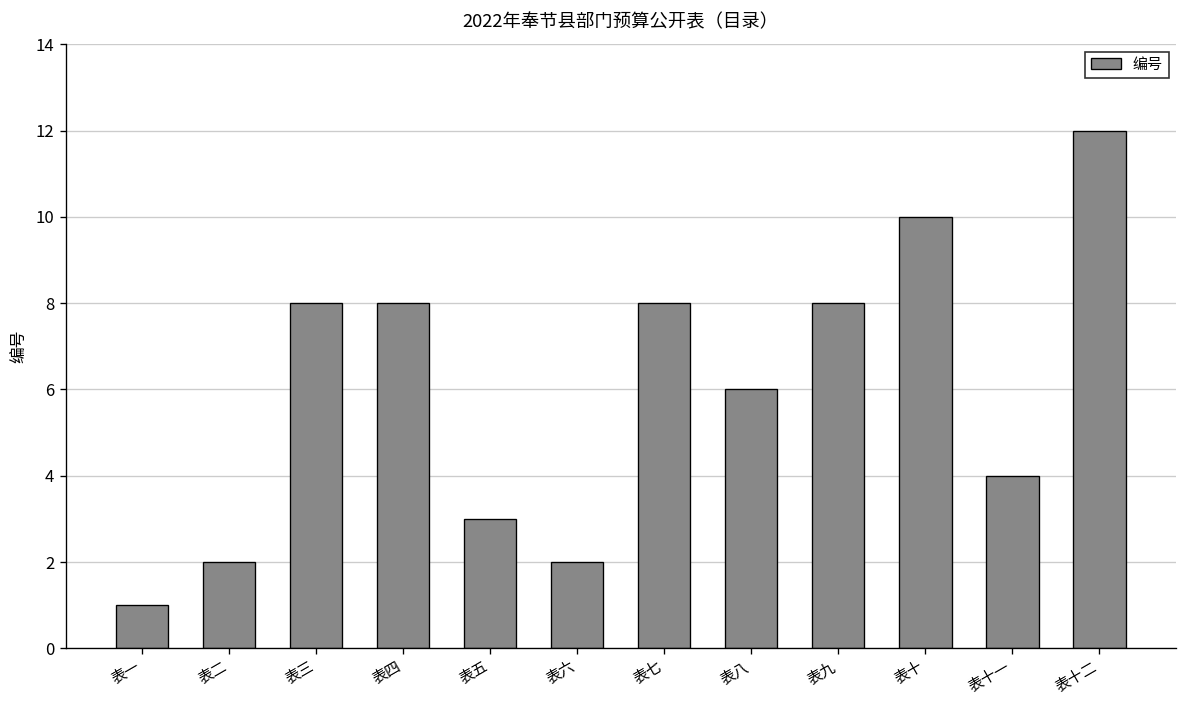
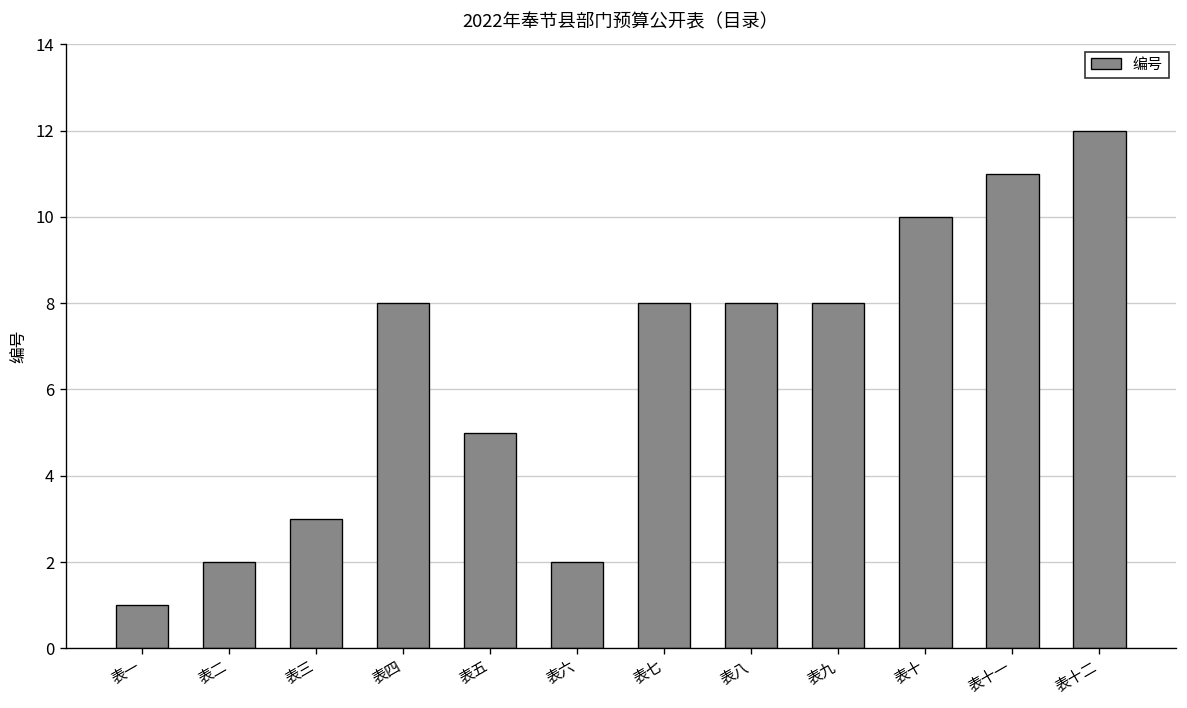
表三: 8 -> 3
表五: 3 -> 5
表八: 6 -> 8
表十一: 4 -> 11
